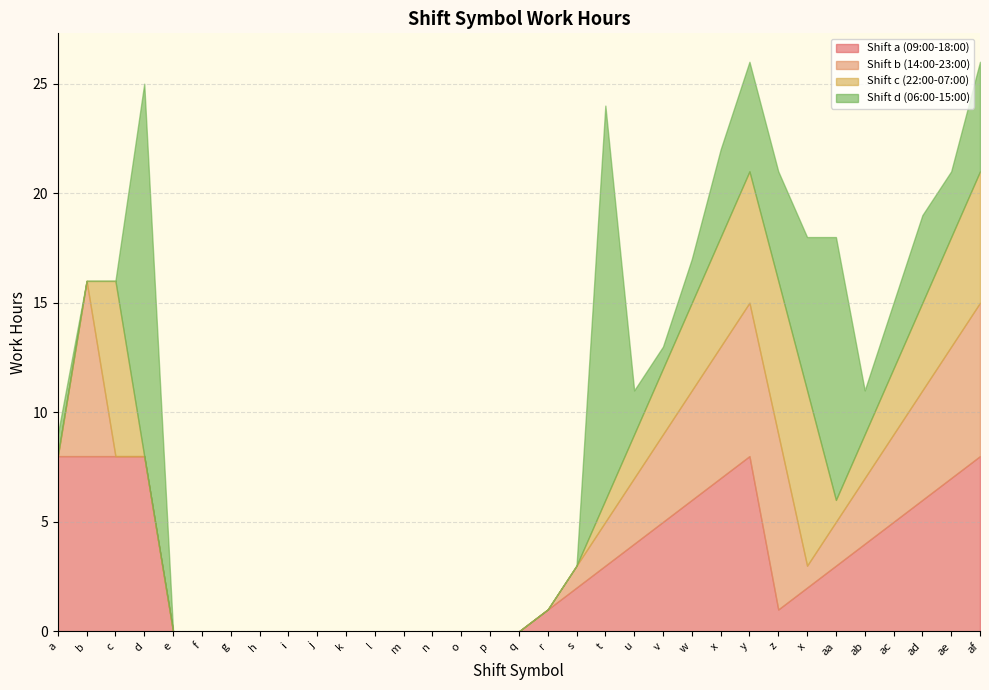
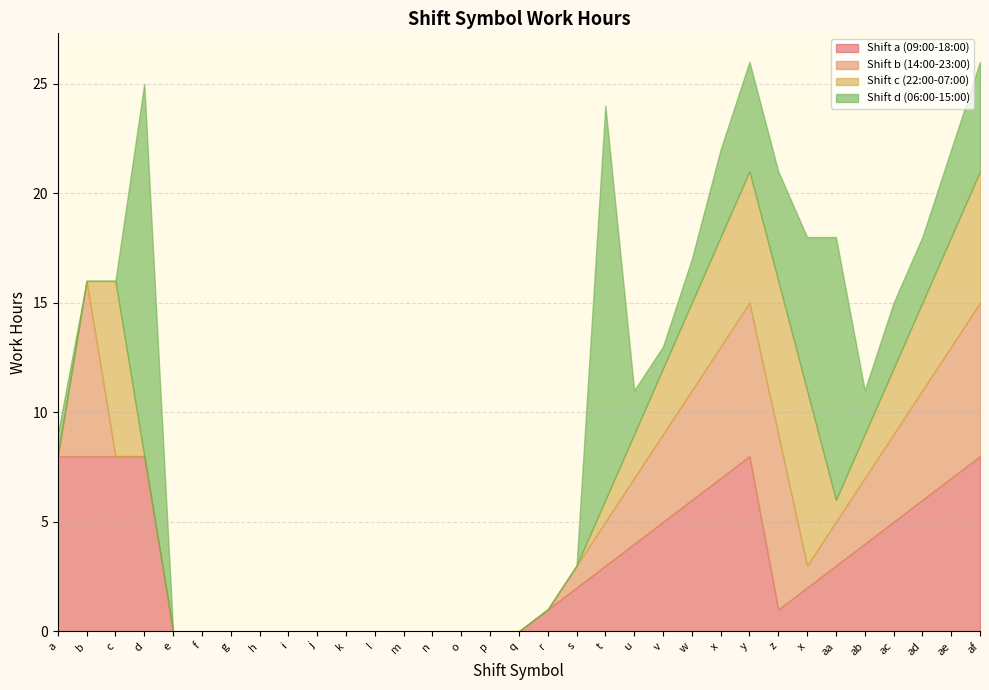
Shift d (06:00-15:00), ad: 4 -> 3
Shift d (06:00-15:00), ae: 3 -> 4
